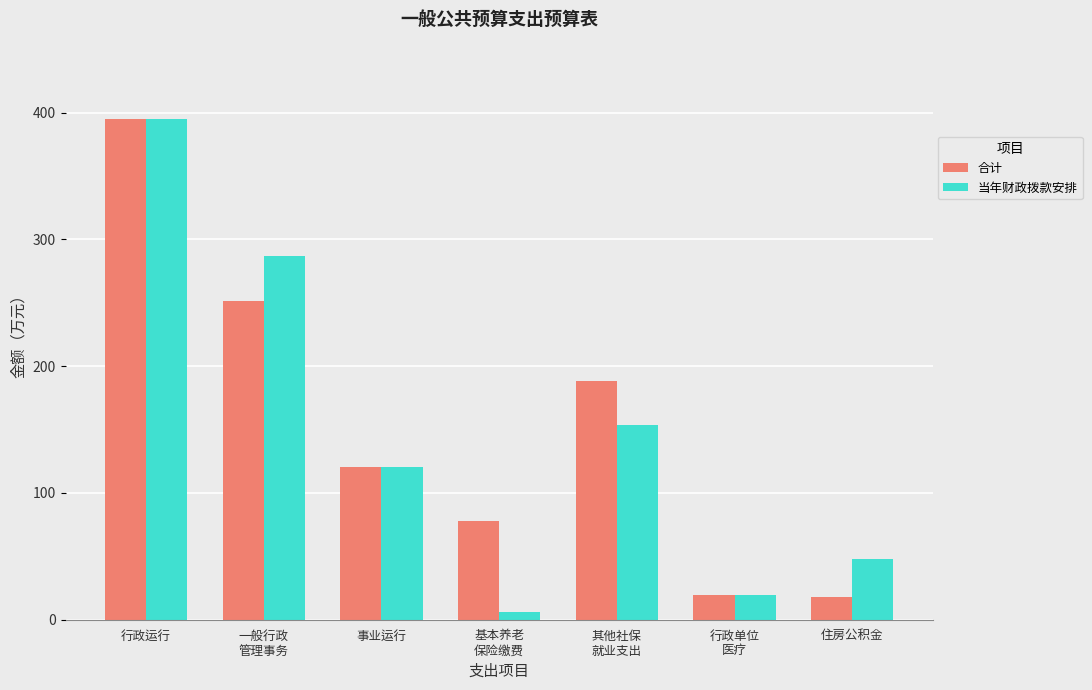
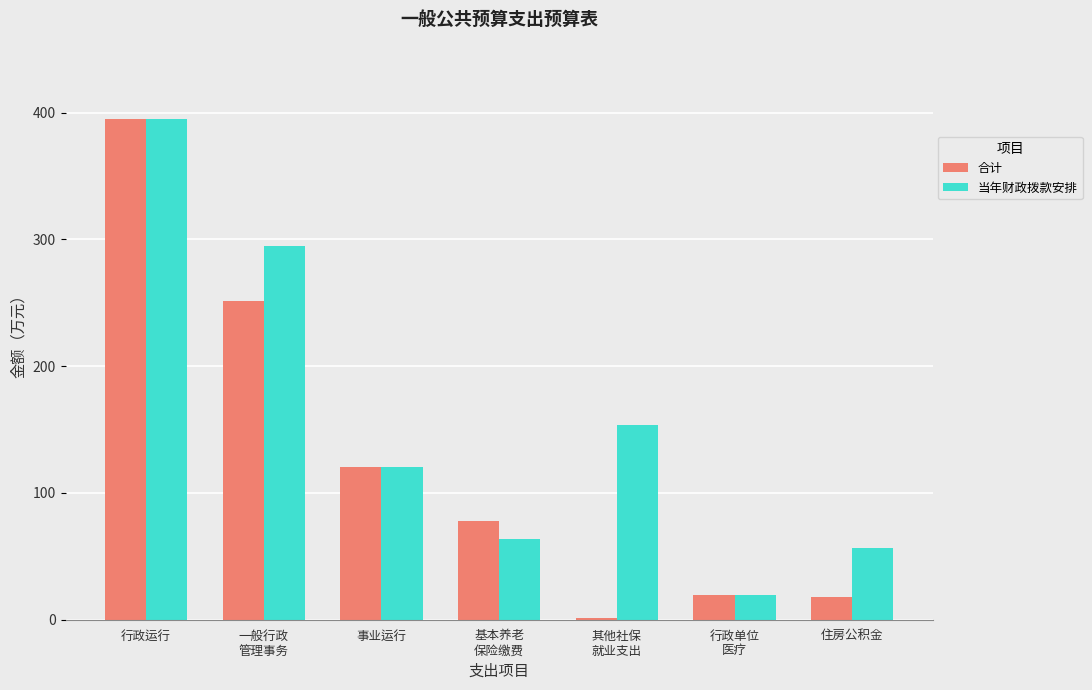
当年财政拨款安排, 一般行政 管理事务: 287 -> 295
当年财政拨款安排, 基本养老 保险缴费: 6 -> 64
合计, 其他社保 就业支出: 188 -> 1
当年财政拨款安排, 住房公积金: 48 -> 57
